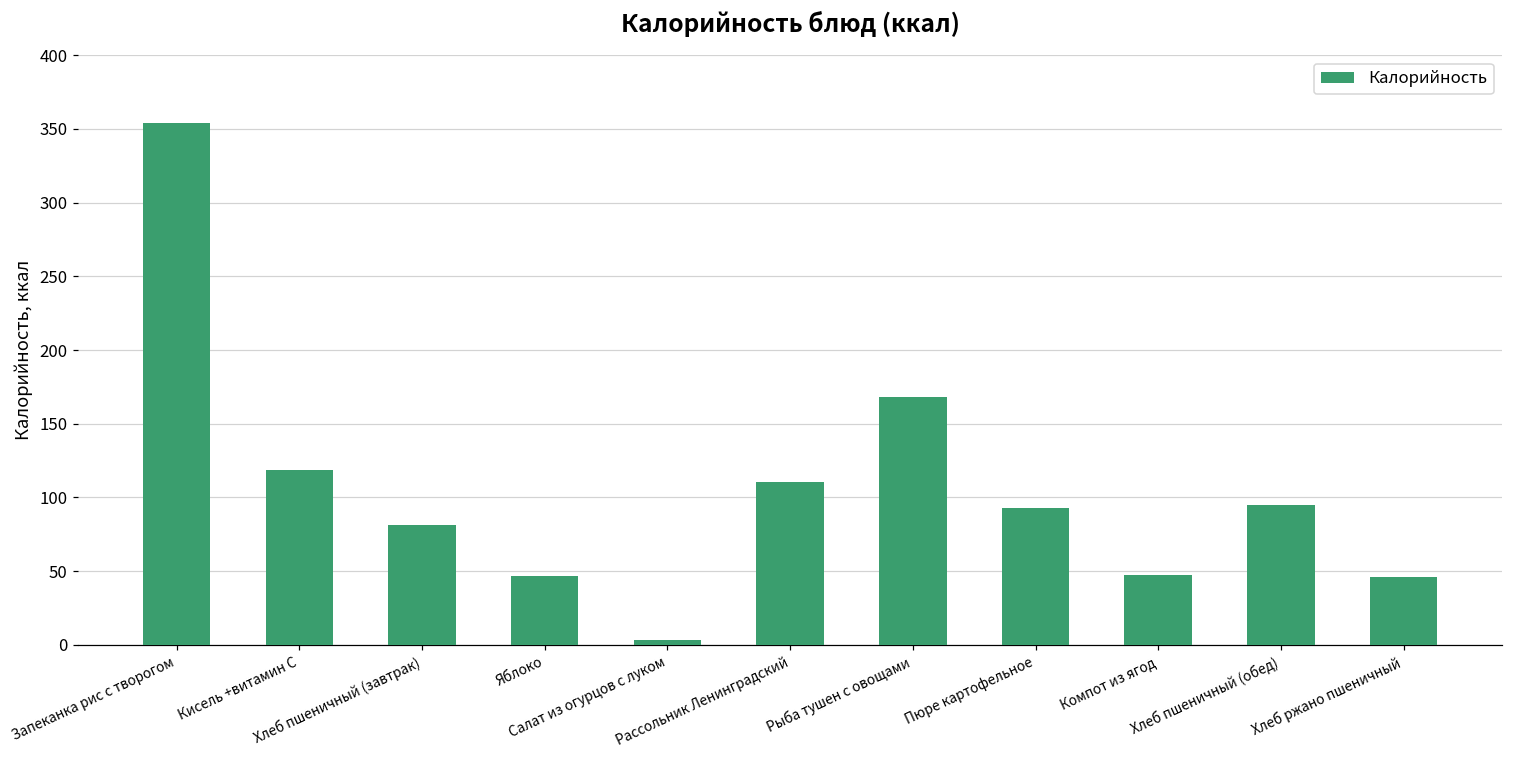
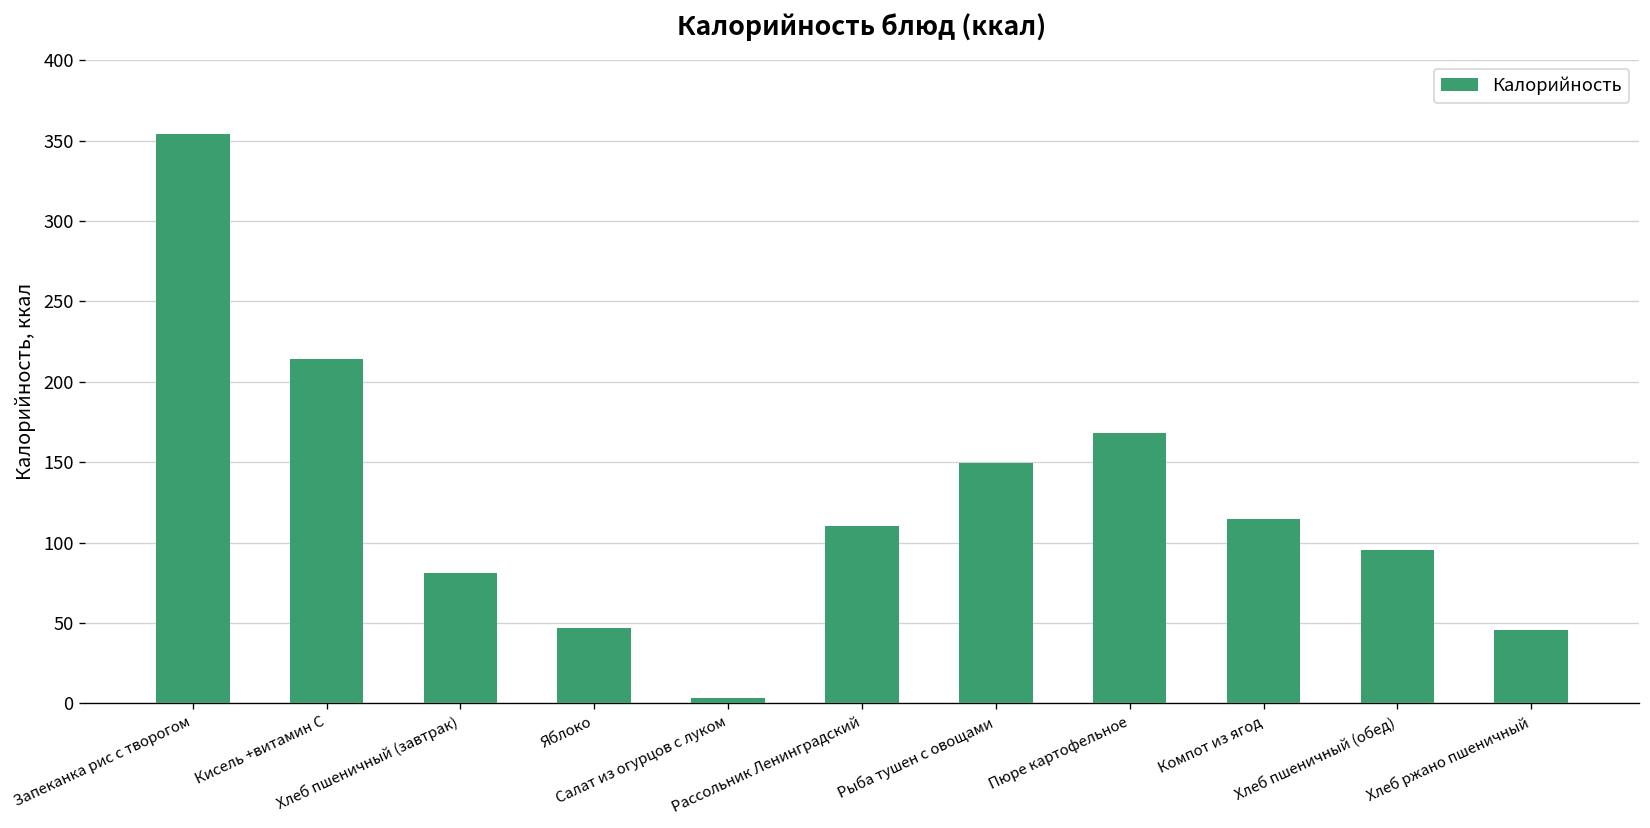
Кисель +витамин С: 119 -> 214
Рыба тушен с овощами: 168 -> 149
Пюре картофельное: 93 -> 168
Компот из ягод: 47 -> 115
